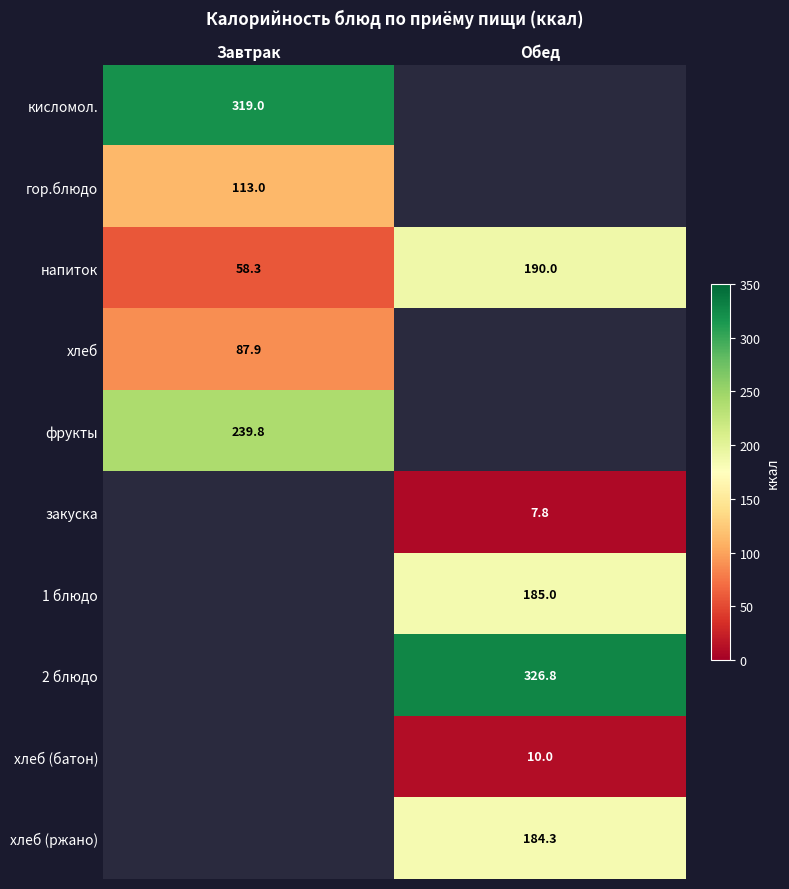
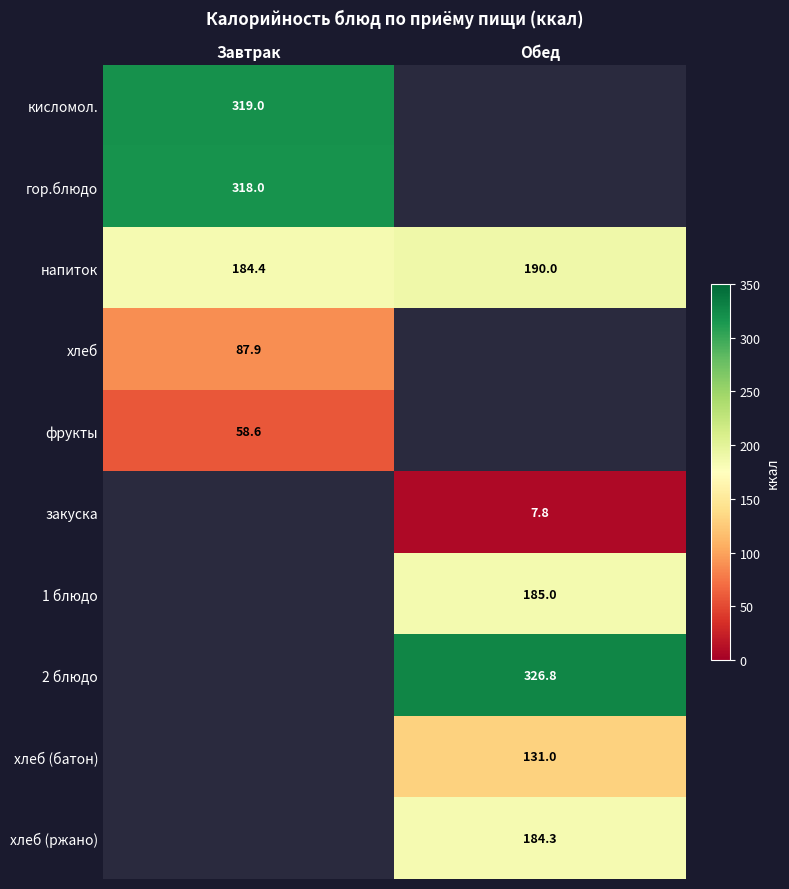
гор.блюдо, Завтрак: 113.0 -> 318.0
напиток, Завтрак: 58.3 -> 184.4
фрукты, Завтрак: 239.8 -> 58.6
хлеб (батон), Обед: 10.0 -> 131.0
